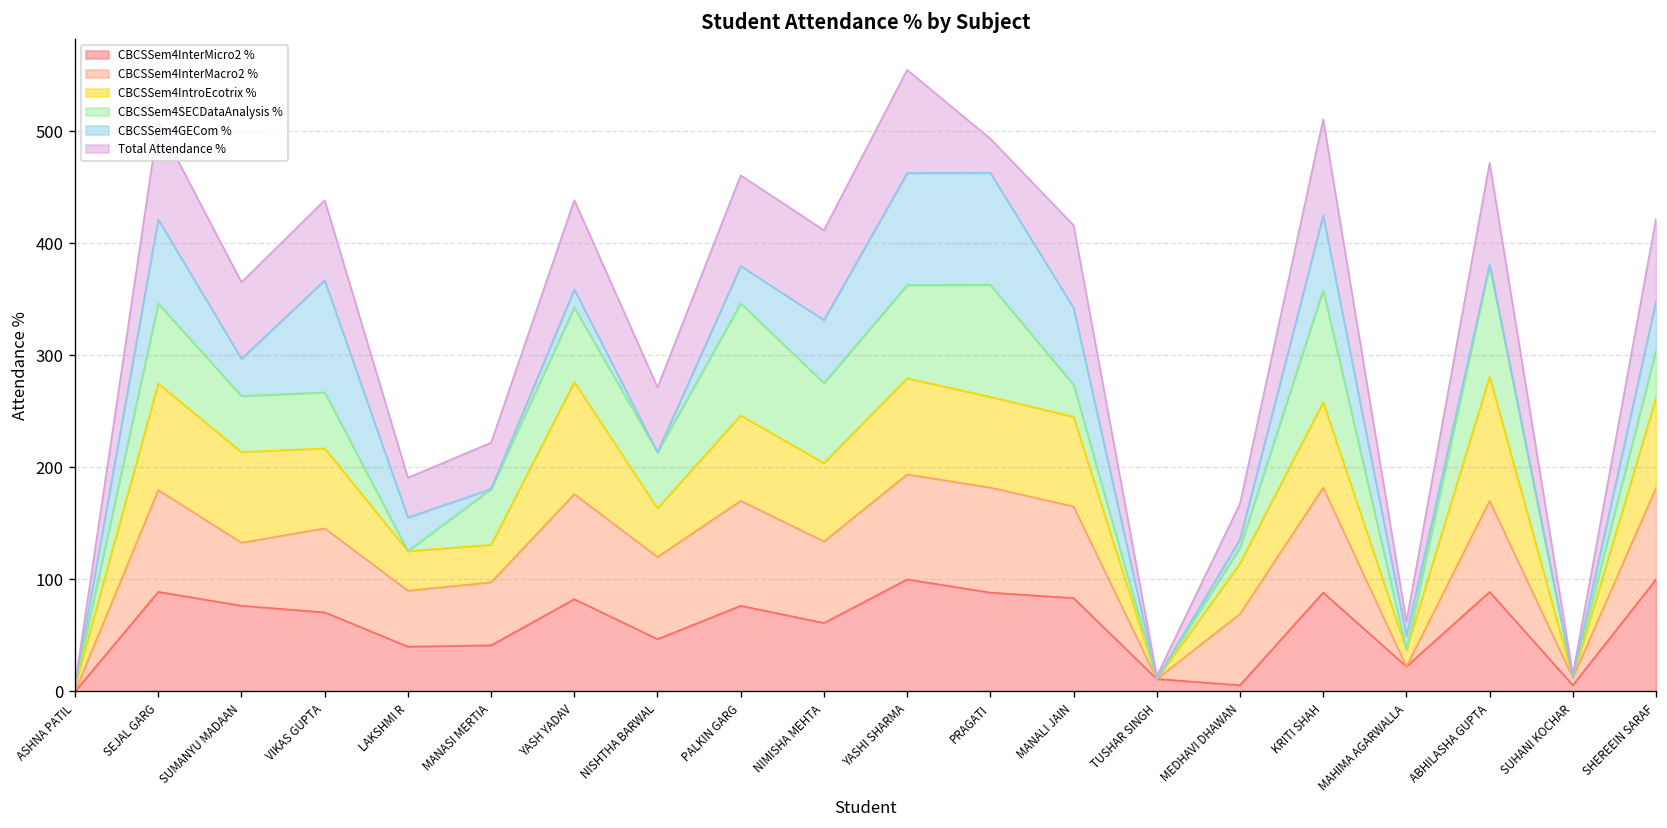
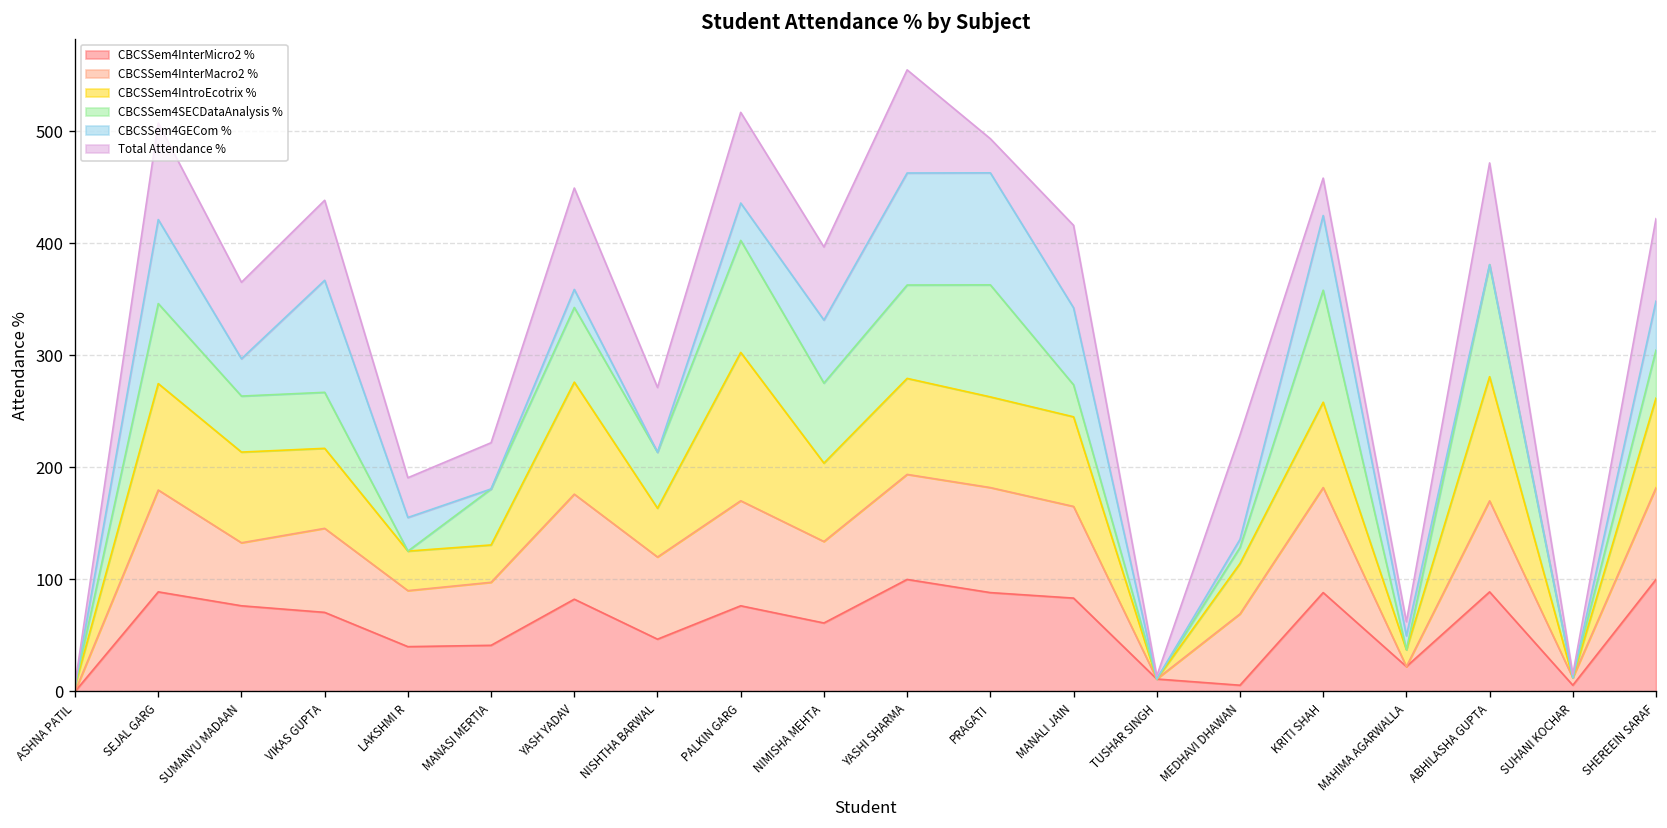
Total Attendance %, YASH YADAV: 80 -> 90
CBCSSem4IntroEcotrix %, PALKIN GARG: 80 -> 130
Total Attendance %, NIMISHA MEHTA: 80 -> 70
Total Attendance %, MEDHAVI DHAWAN: 30 -> 90
Total Attendance %, KRITI SHAH: 90 -> 30
